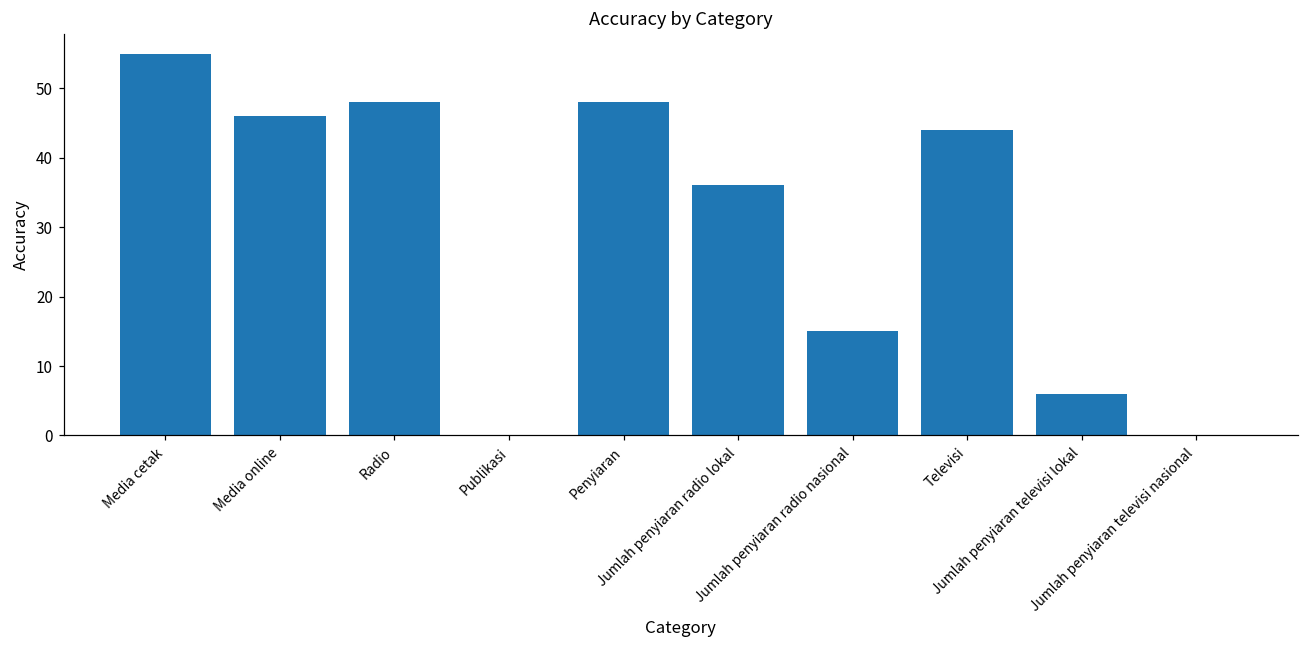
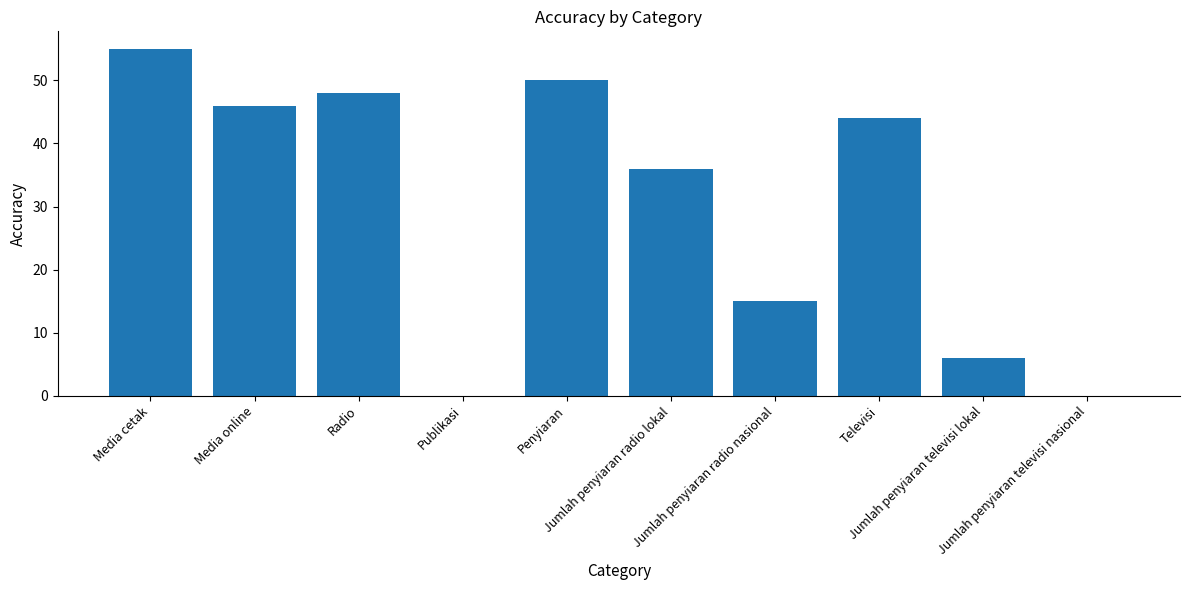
Penyiaran: 48 -> 50
